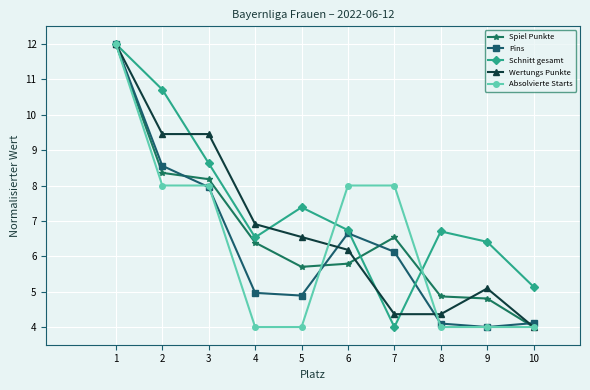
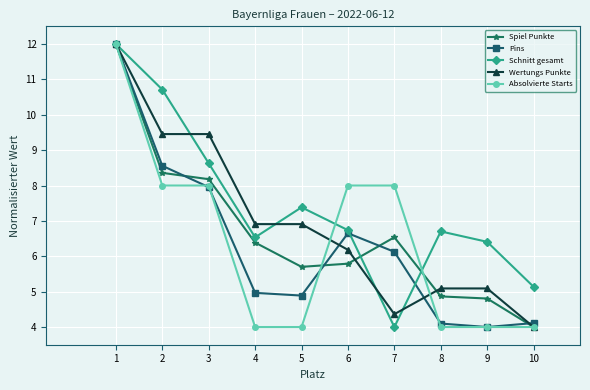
Wertungs Punkte, 5: 6.5 -> 6.9
Wertungs Punkte, 8: 4.4 -> 5.1
